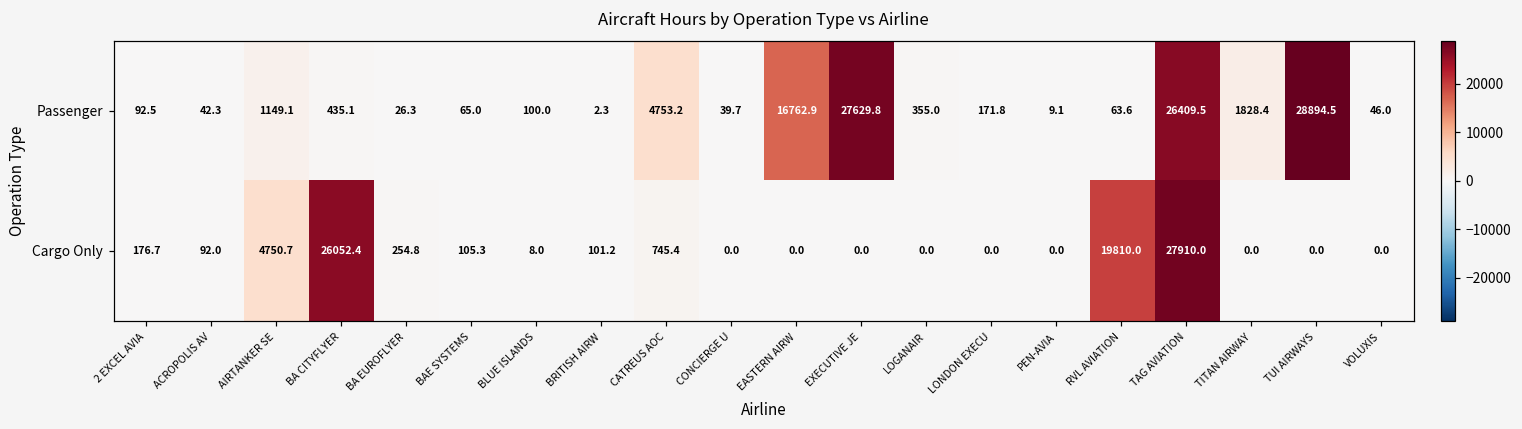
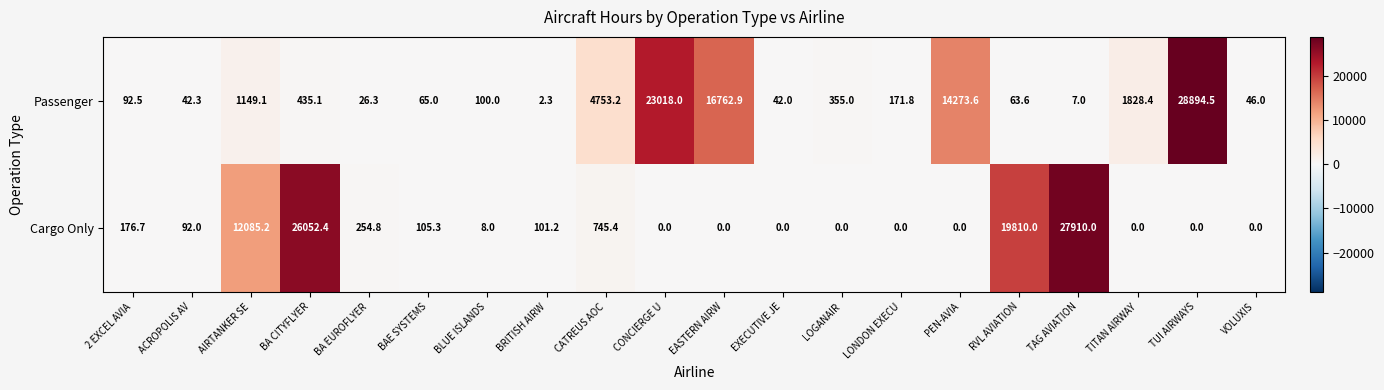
Passenger, CONCIERGE U: 39.7 -> 23018.0
Passenger, EXECUTIVE JE: 27629.8 -> 42.0
Passenger, PEN-AVIA: 9.1 -> 14273.6
Passenger, TAG AVIATION: 26409.5 -> 7.0
Cargo Only, AIRTANKER SE: 4750.7 -> 12085.2
